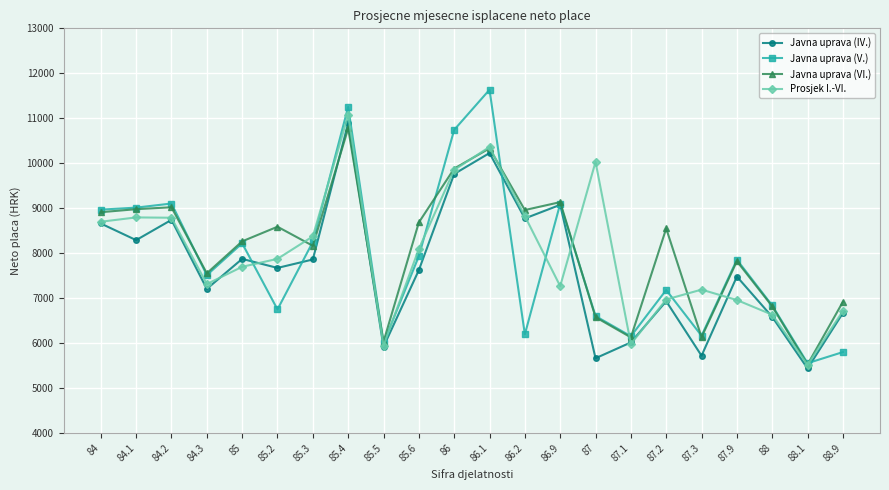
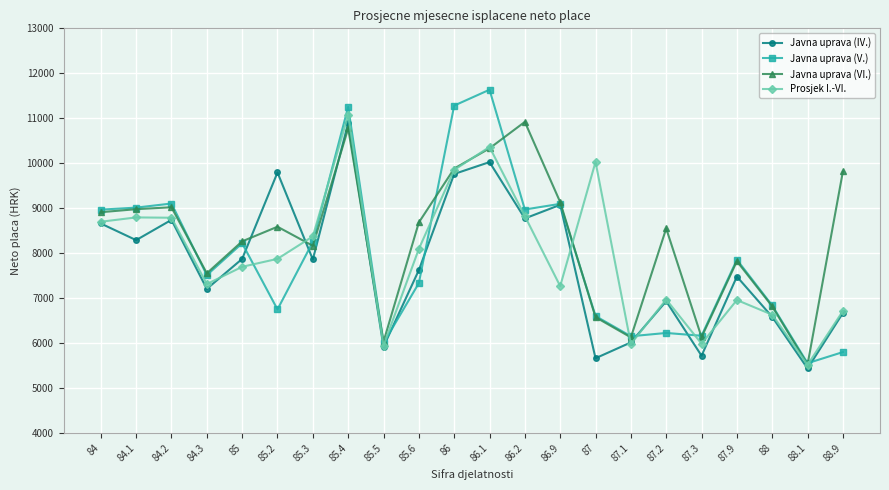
Javna uprava (IV.), 85.2: 7700 -> 9800
Javna uprava (V.), 85.6: 7900 -> 7300
Javna uprava (V.), 86: 10700 -> 11300
Javna uprava (IV.), 86.1: 10200 -> 10000
Javna uprava (V.), 86.2: 6200 -> 9000
Javna uprava (VI.), 86.2: 9000 -> 10900
Javna uprava (V.), 87.2: 7200 -> 6200
Prosjek I.-VI., 87.3: 7200 -> 6000
Javna uprava (VI.), 88.9: 6900 -> 9800
